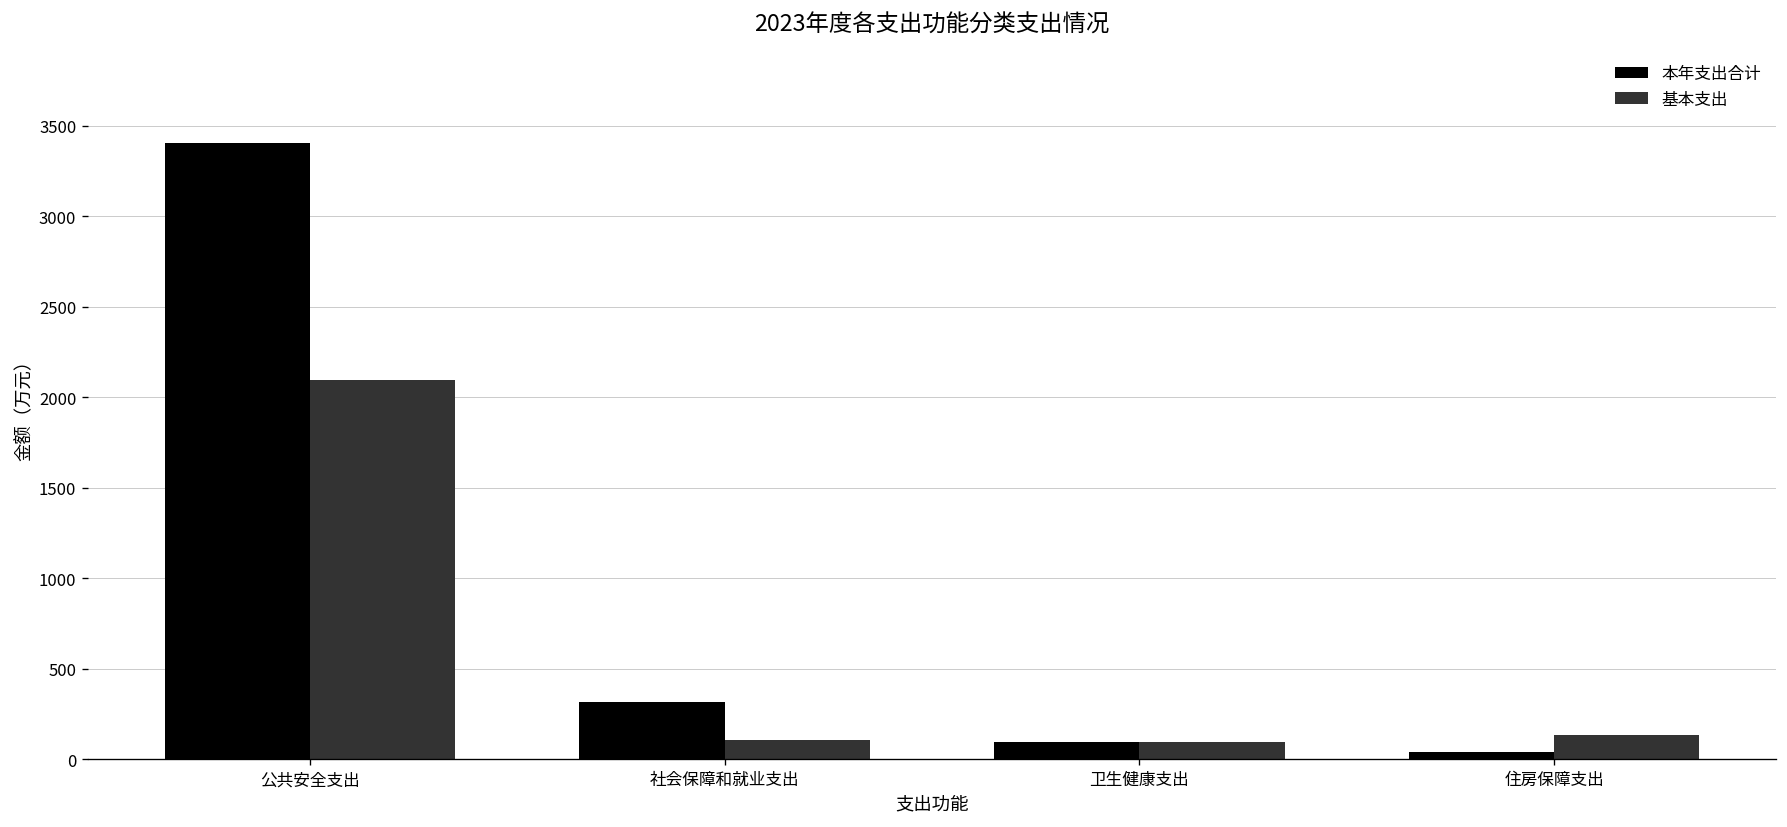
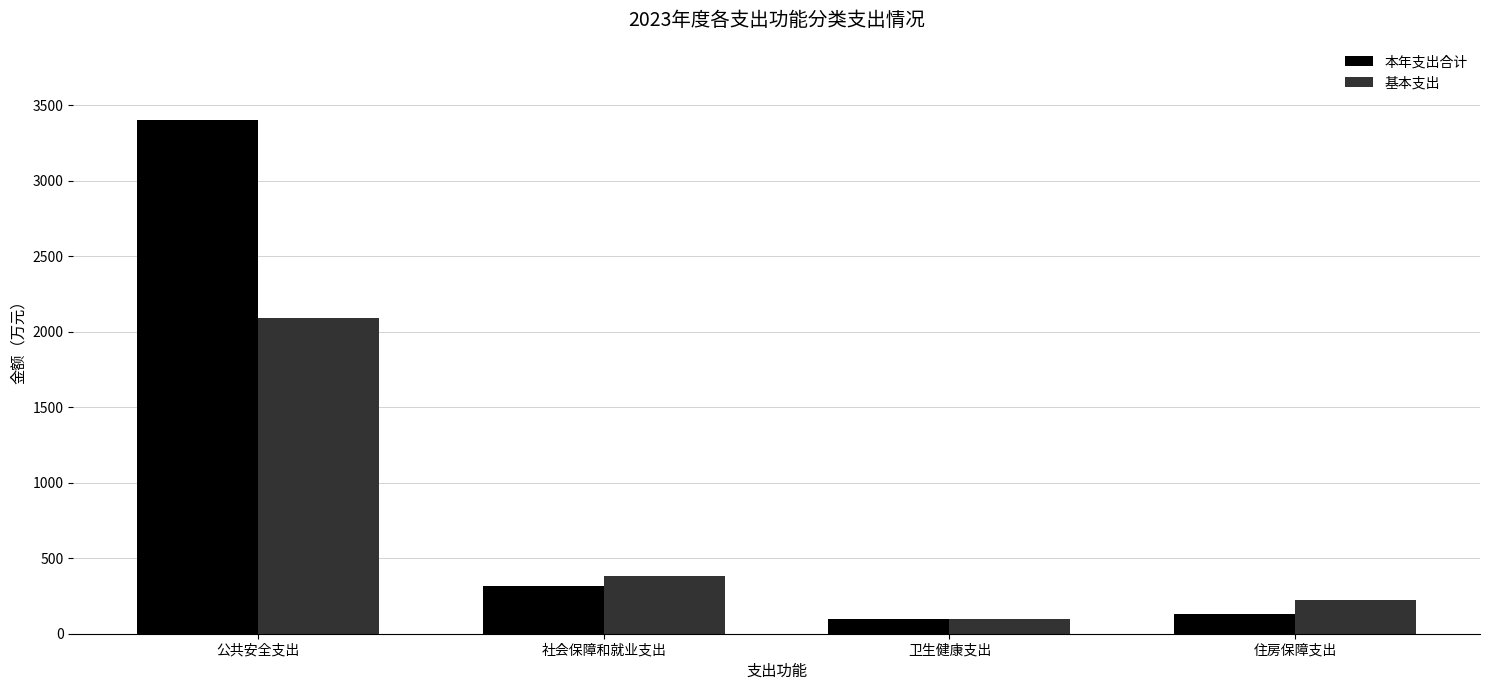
基本支出, 社会保障和就业支出: 110 -> 390
本年支出合计, 住房保障支出: 40 -> 130
基本支出, 住房保障支出: 130 -> 220
